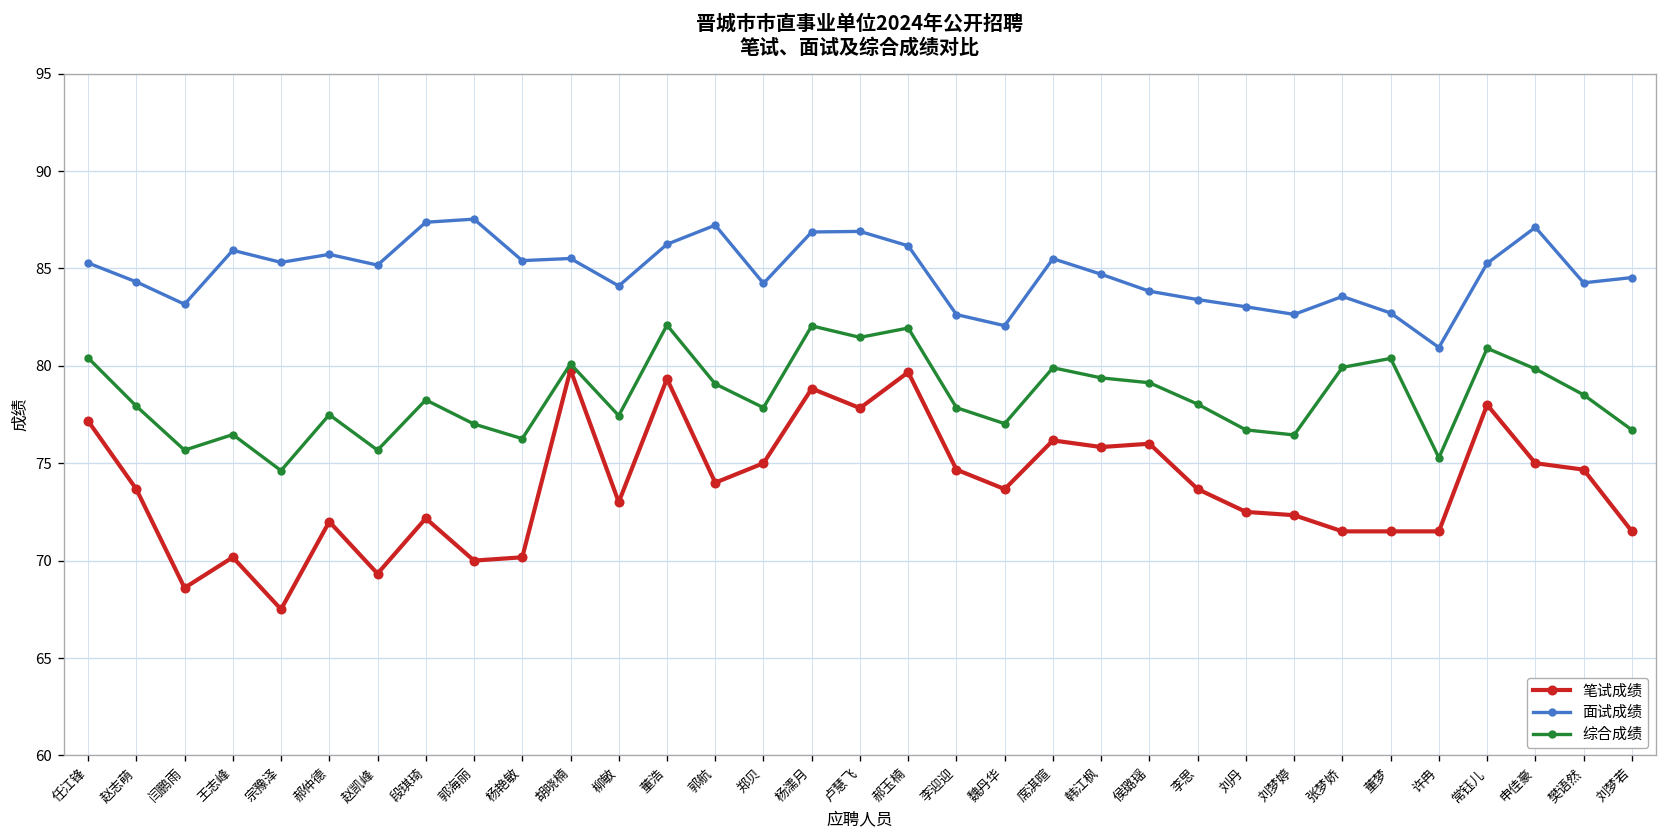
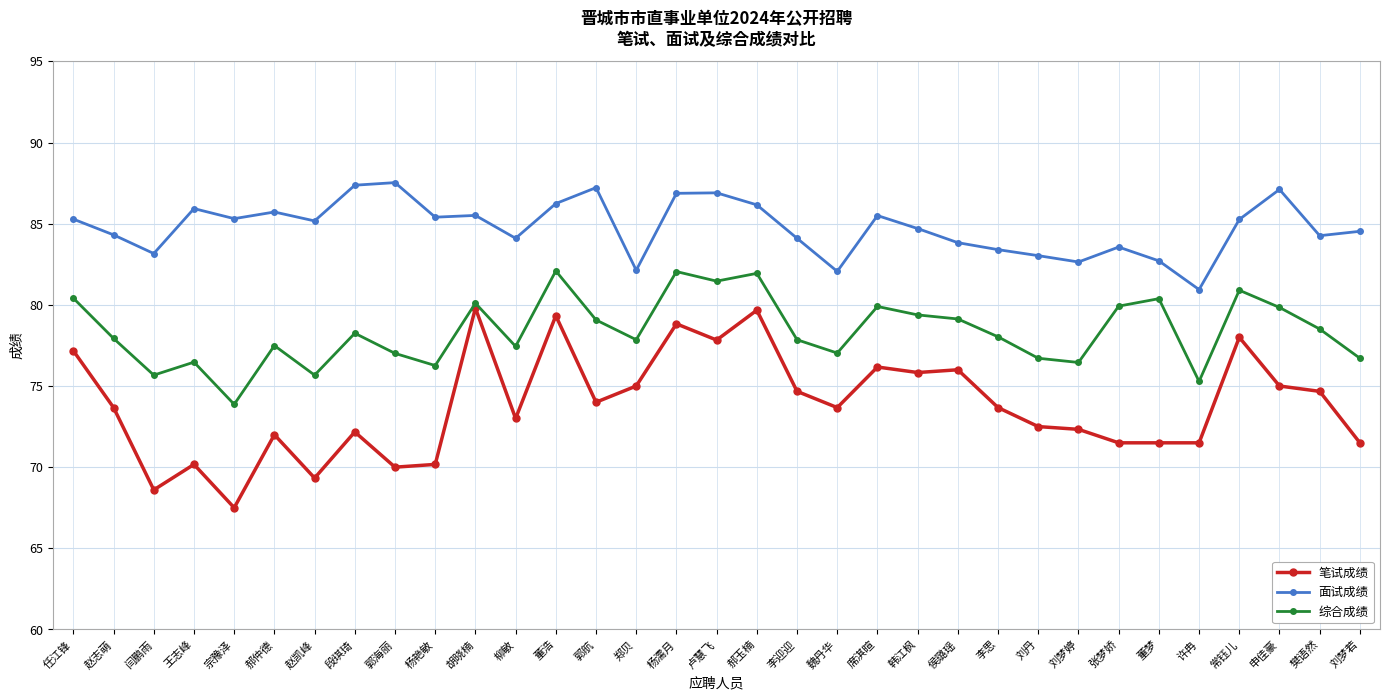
综合成绩, 宗豫泽: 74.6 -> 73.9
面试成绩, 郑贝: 84.2 -> 82.1
面试成绩, 李迎迎: 82.6 -> 84.1
